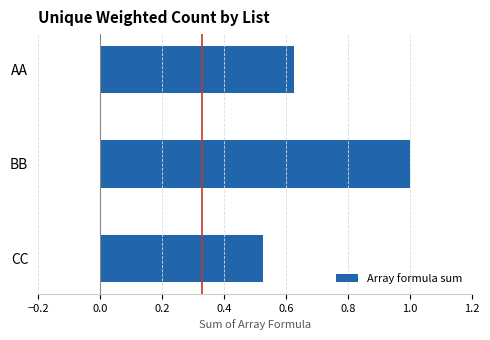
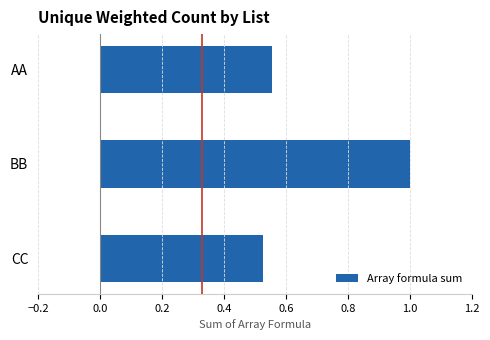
AA: 0.63 -> 0.56
